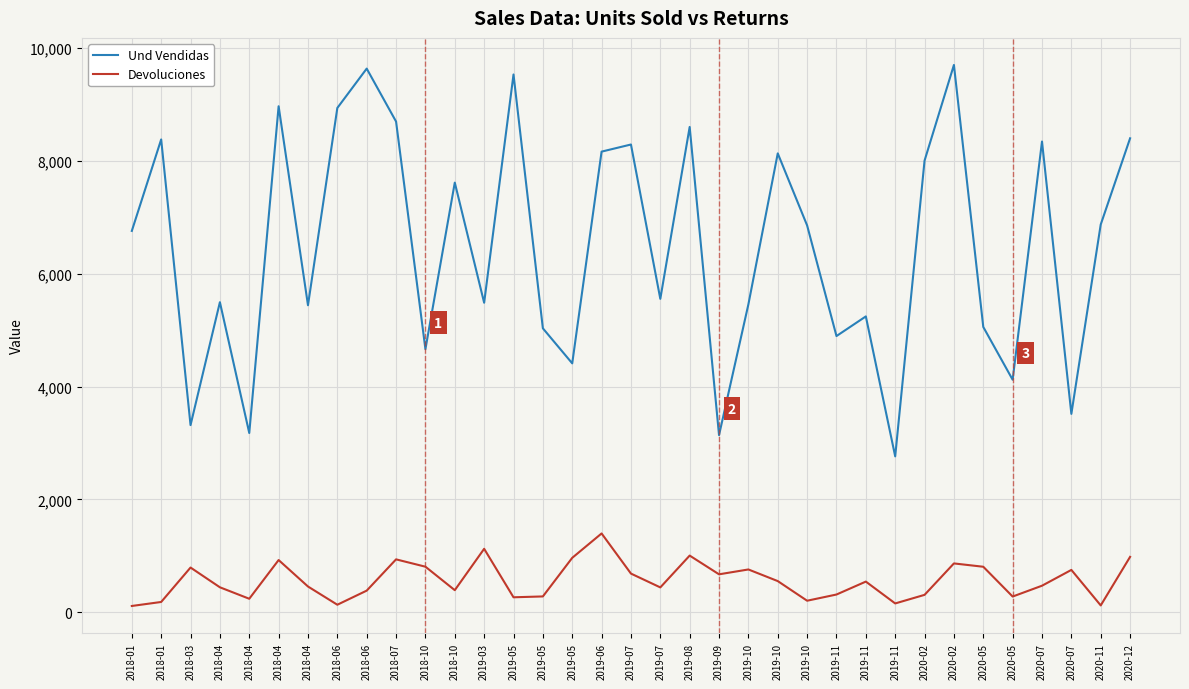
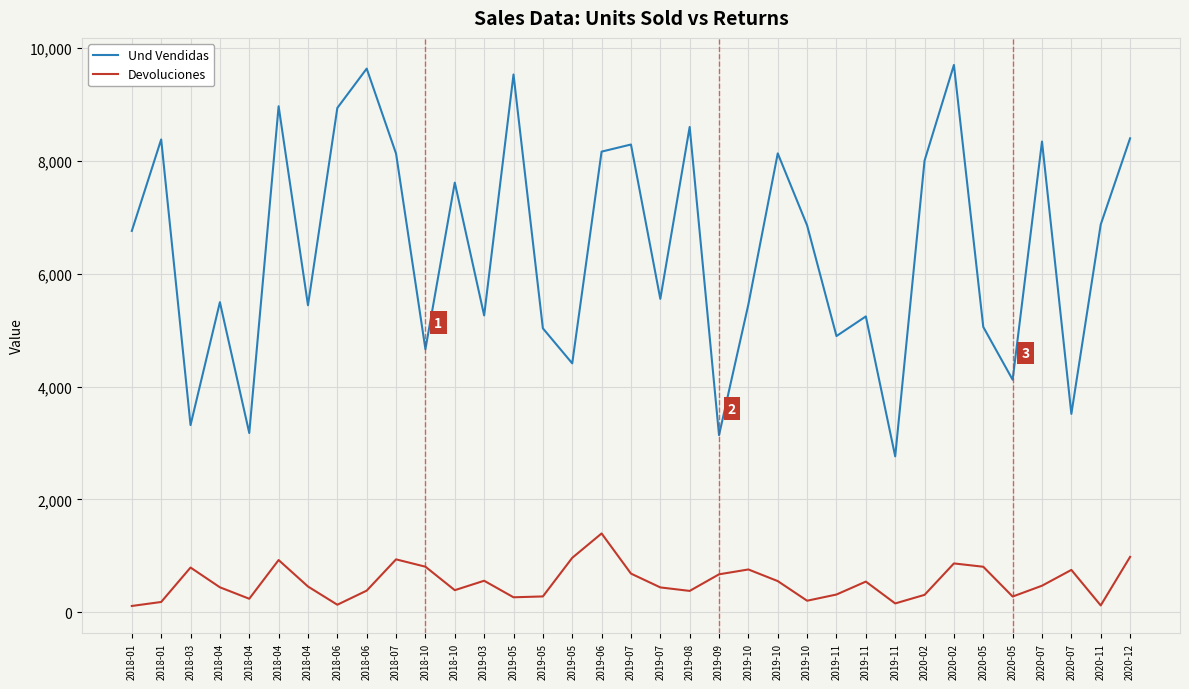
Und Vendidas, 2018-07: 8,700 -> 8,100
Und Vendidas, 2019-03: 5,500 -> 5,300
Devoluciones, 2019-03: 1,100 -> 600
Devoluciones, 2019-08: 1,000 -> 400
